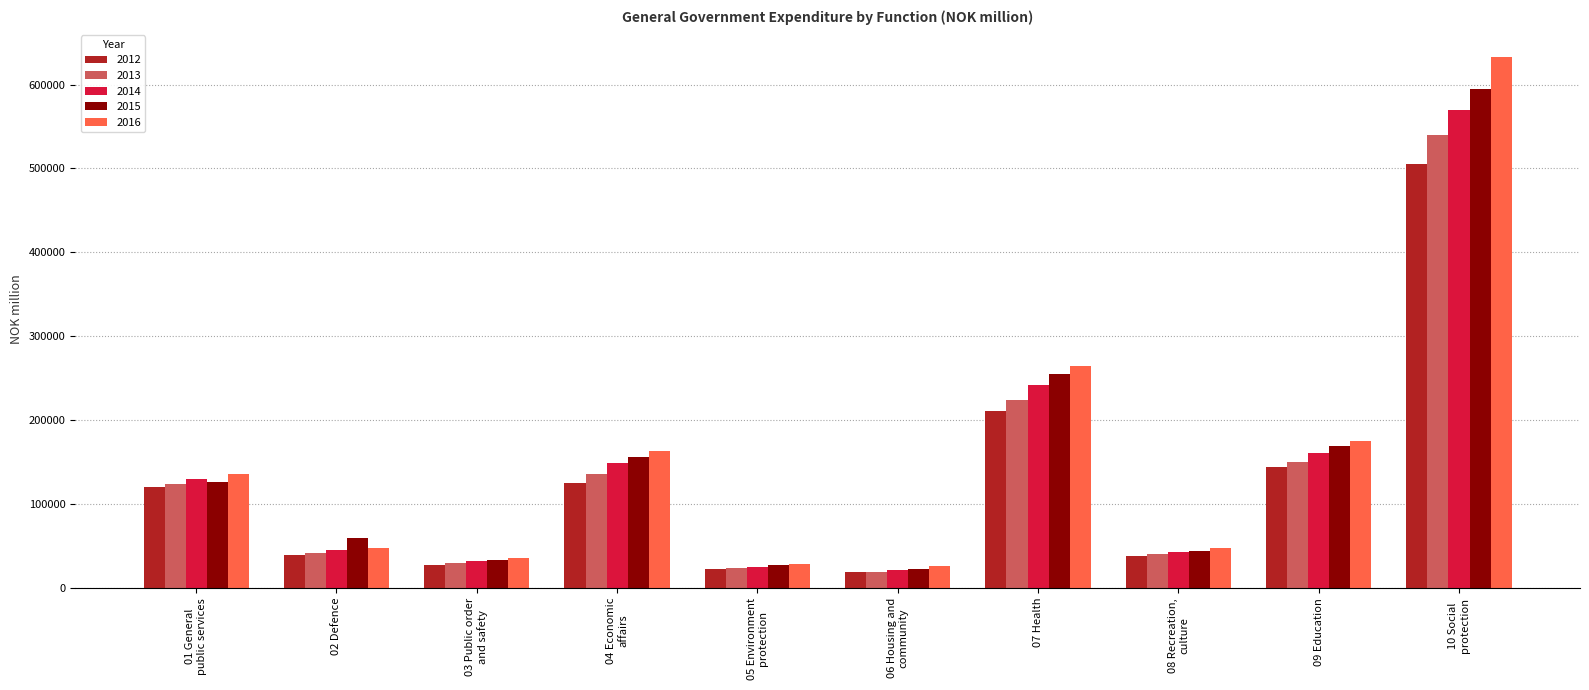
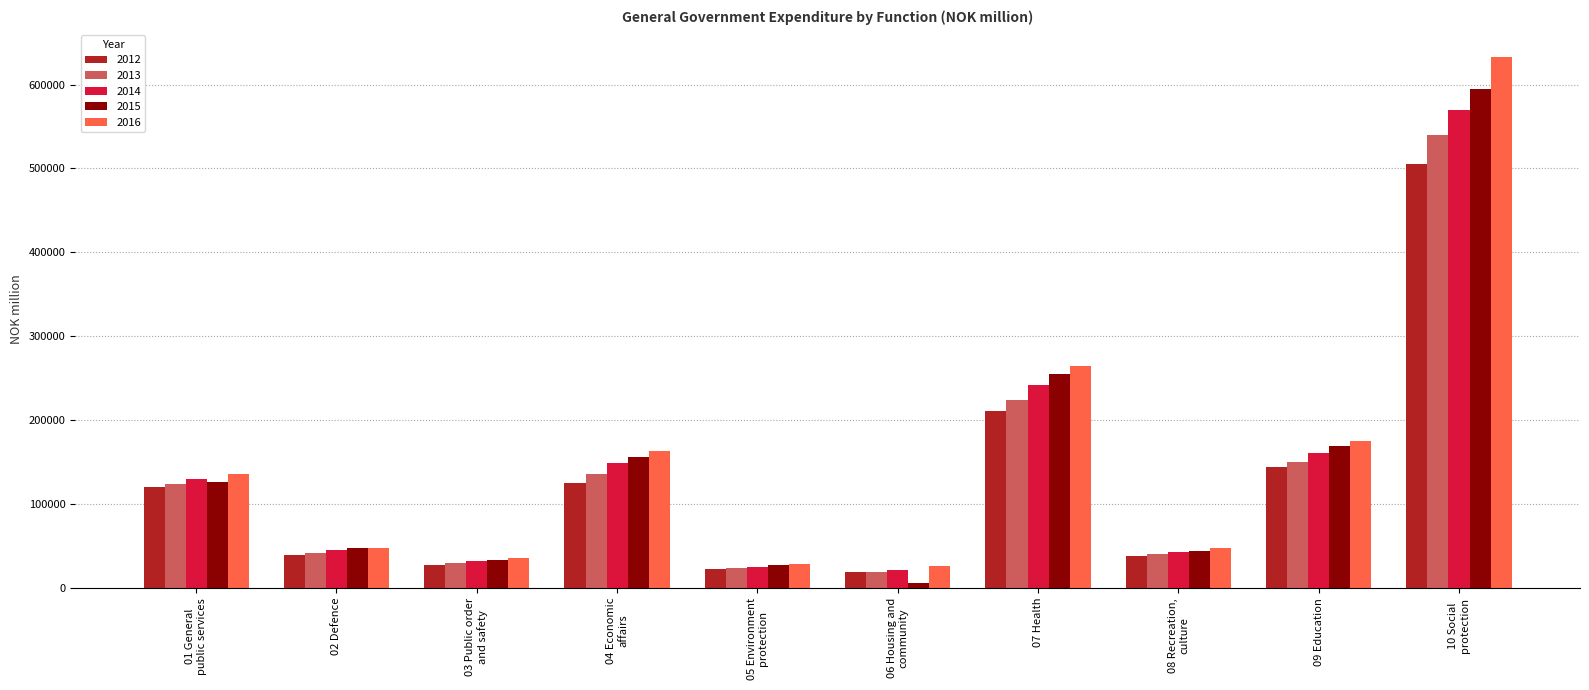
2015, 02 Defence: 60000 -> 50000
2015, 06 Housing and community: 20000 -> 10000
